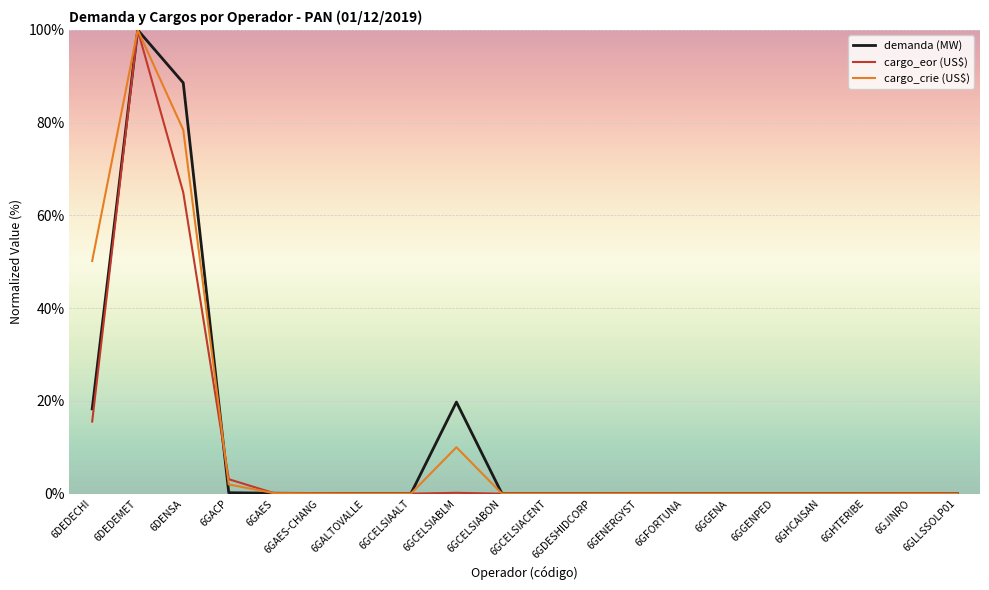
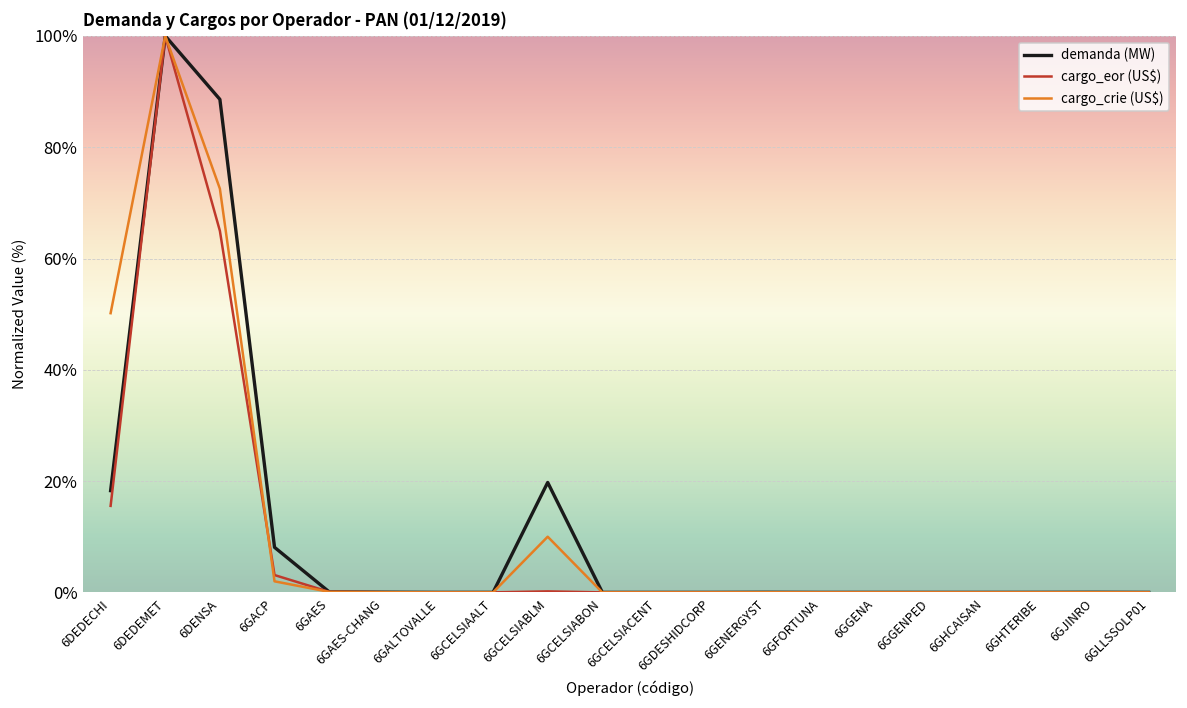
cargo_crie (US$), 6DENSA: 78% -> 73%
demanda (MW), 6GACP: 0% -> 8%
